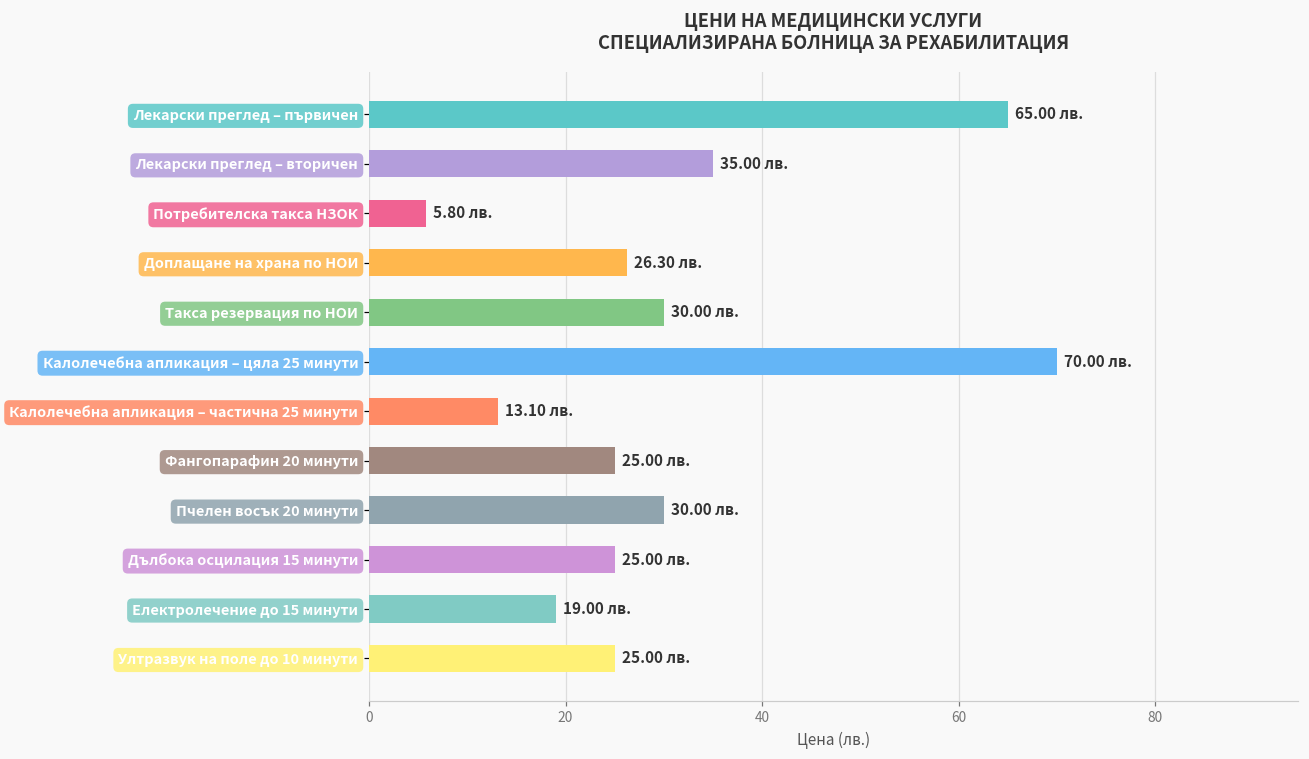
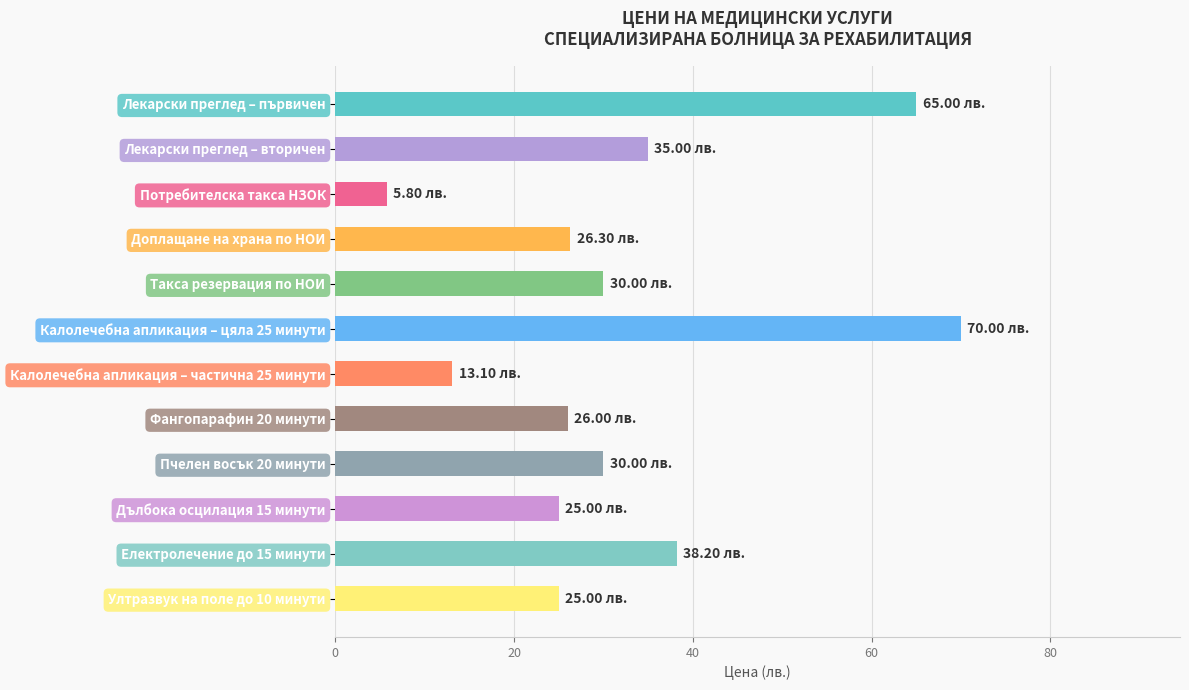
Фангопарафин 20 минути: 25.00 -> 26.00
Електролечение до 15 минути: 19.00 -> 38.20
